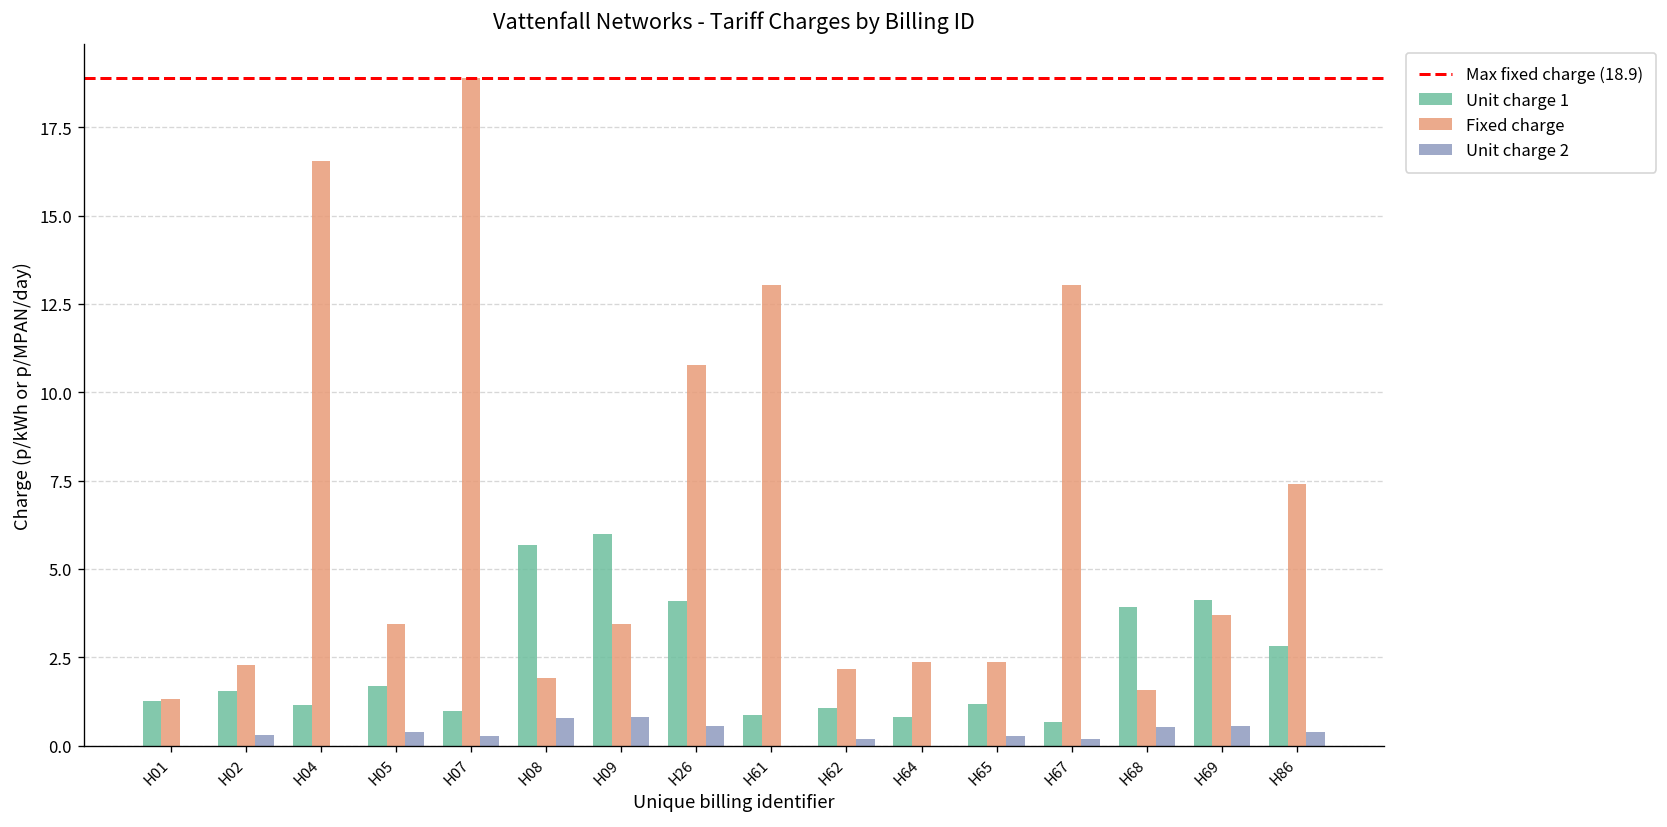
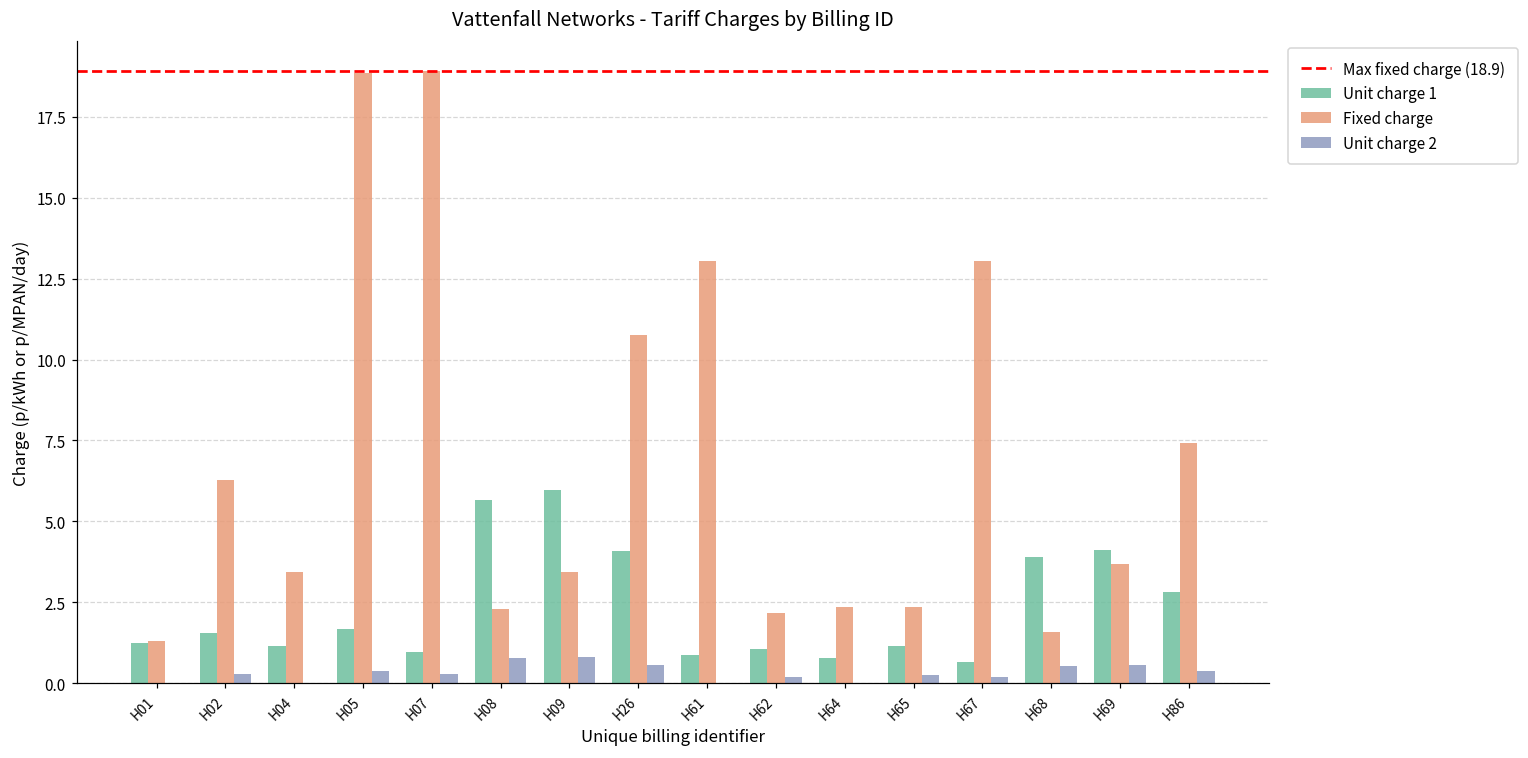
Fixed charge, H02: 2.3 -> 6.3
Fixed charge, H04: 16.5 -> 3.4
Fixed charge, H05: 3.4 -> 18.9
Fixed charge, H08: 1.9 -> 2.3
